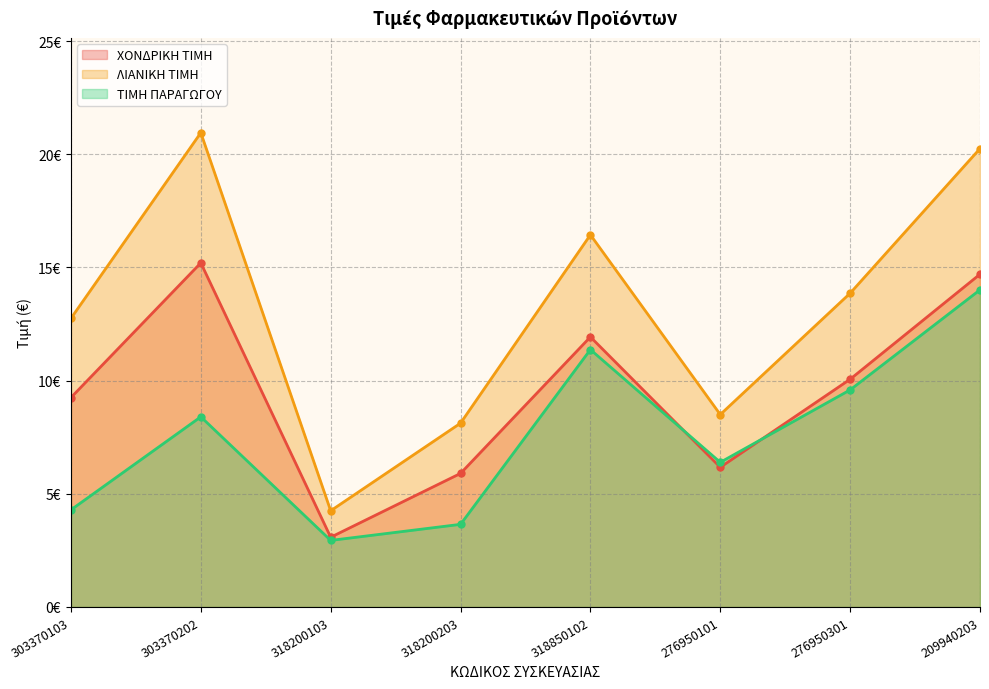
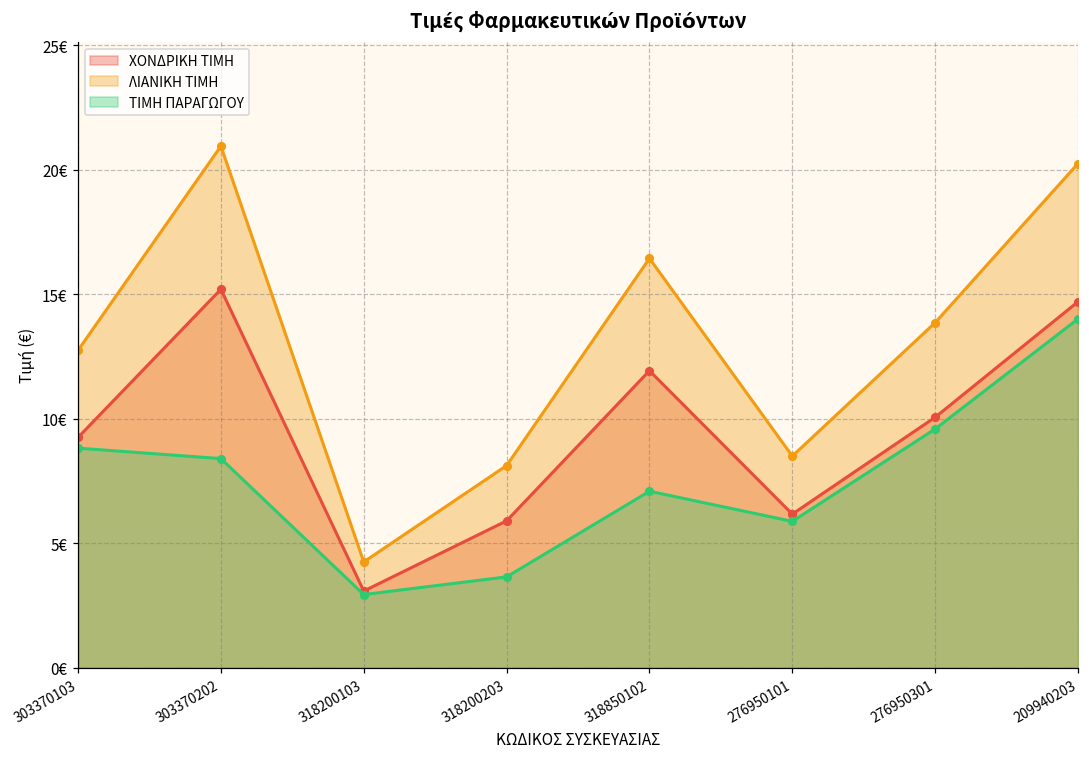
ΤΙΜΗ ΠΑΡΑΓΩΓΟΥ, 303370103: 4.3€ -> 8.8€
ΤΙΜΗ ΠΑΡΑΓΩΓΟΥ, 318850102: 11.4€ -> 7.1€
ΤΙΜΗ ΠΑΡΑΓΩΓΟΥ, 276950101: 6.4€ -> 5.9€
